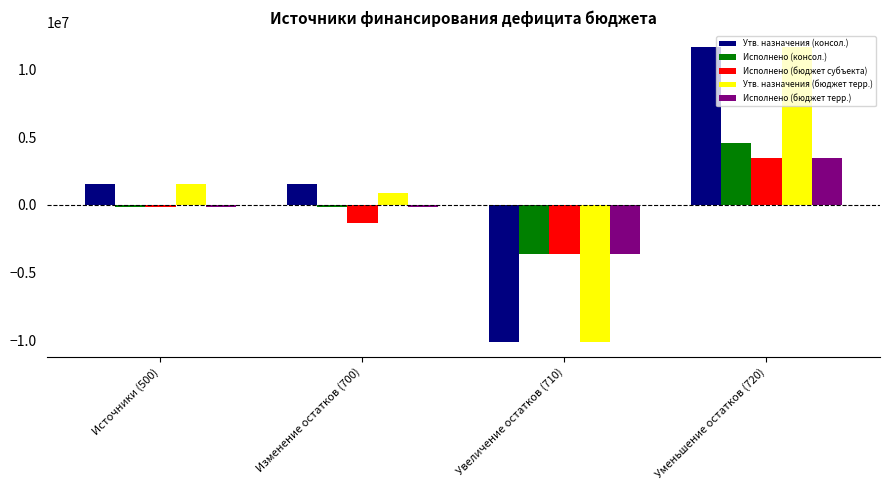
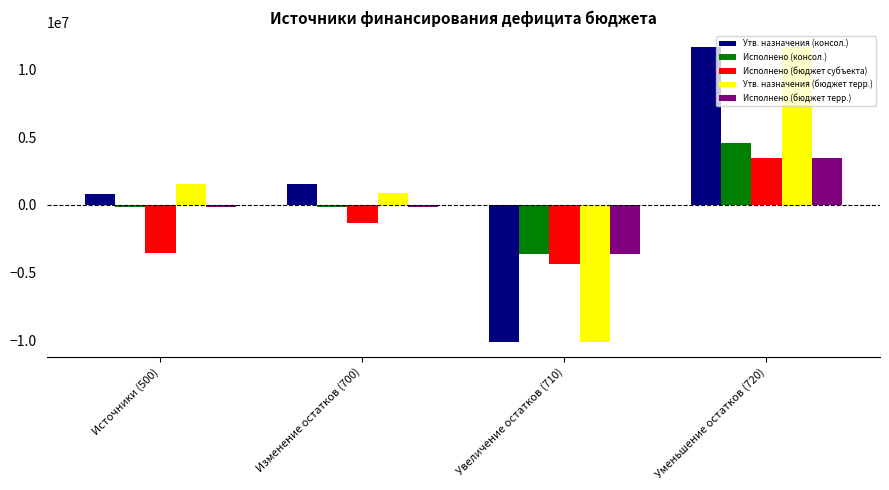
Утв. назначения (консол.), Источники (500): 1600000 -> 800000
Исполнено (бюджет субъекта), Источники (500): -100000 -> -3500000
Исполнено (бюджет субъекта), Увеличение остатков (710): -3600000 -> -4300000
